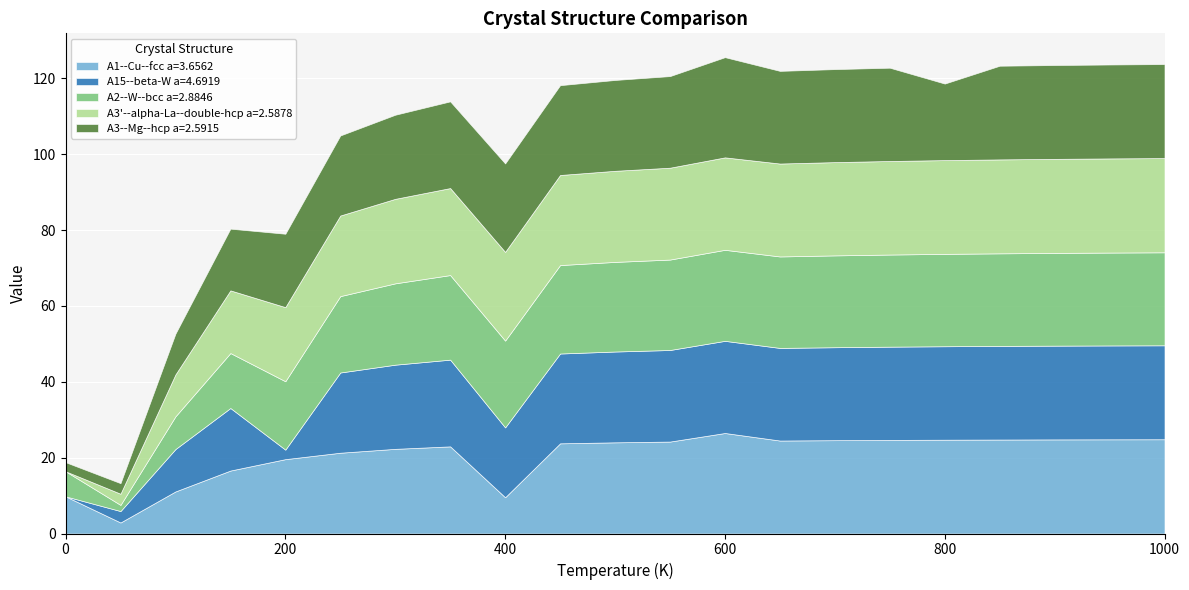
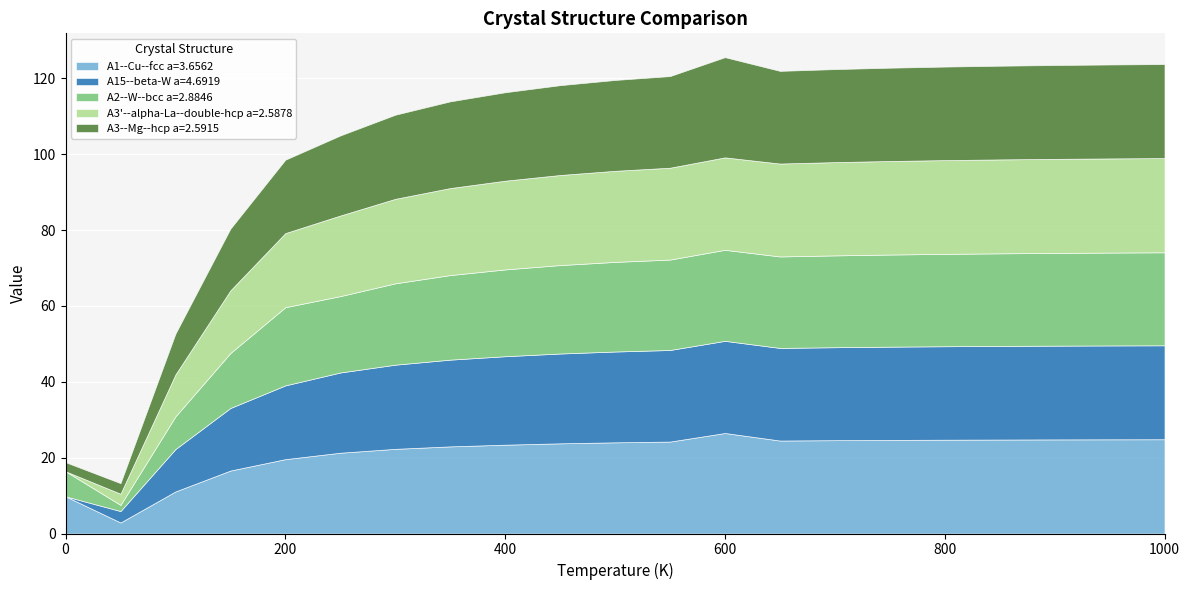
A15--beta-W a=4.6919, 200: 3 -> 19
A2--W--bcc a=2.8846, 200: 18 -> 21
A1--Cu--fcc a=3.6562, 400: 10 -> 23
A15--beta-W a=4.6919, 400: 18 -> 23
A3--Mg--hcp a=2.5915, 800: 20 -> 25
